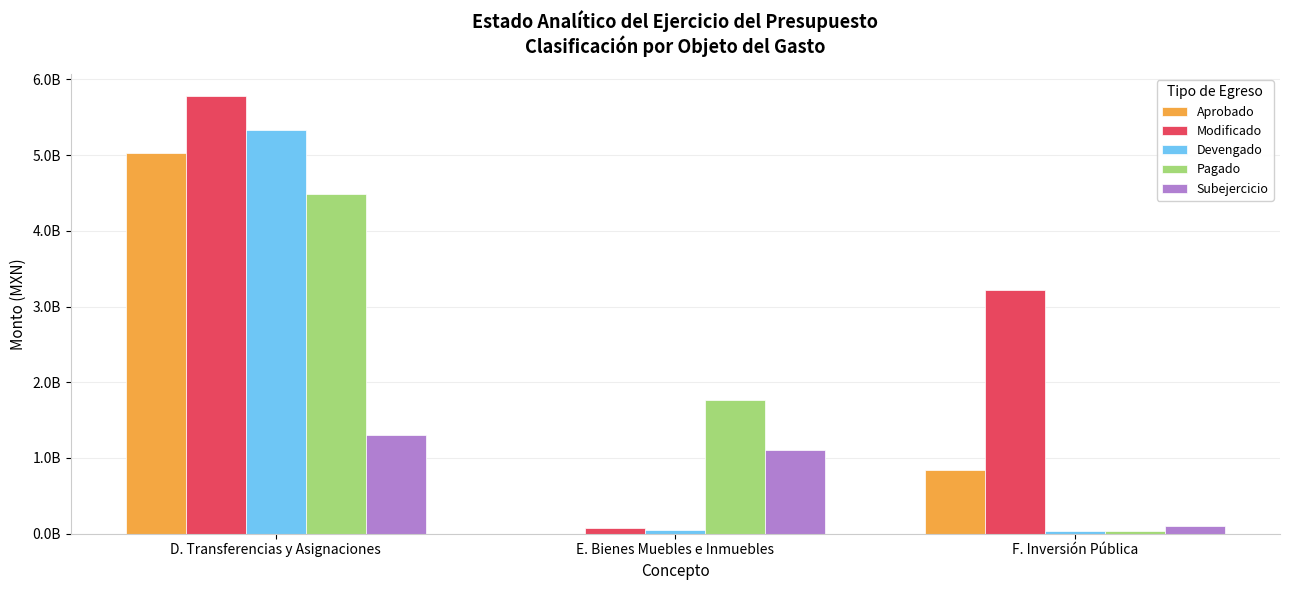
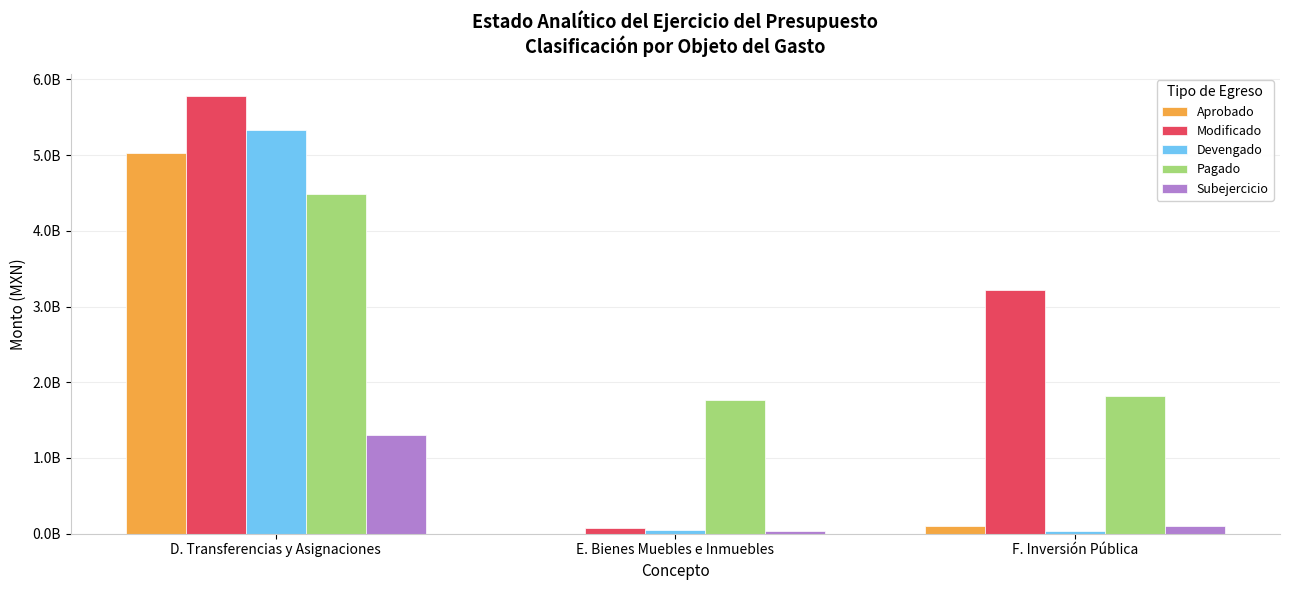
Subejercicio, E. Bienes Muebles e Inmuebles: 1100000000 -> 0
Aprobado, F. Inversión Pública: 800000000 -> 100000000
Pagado, F. Inversión Pública: 0 -> 1800000000
